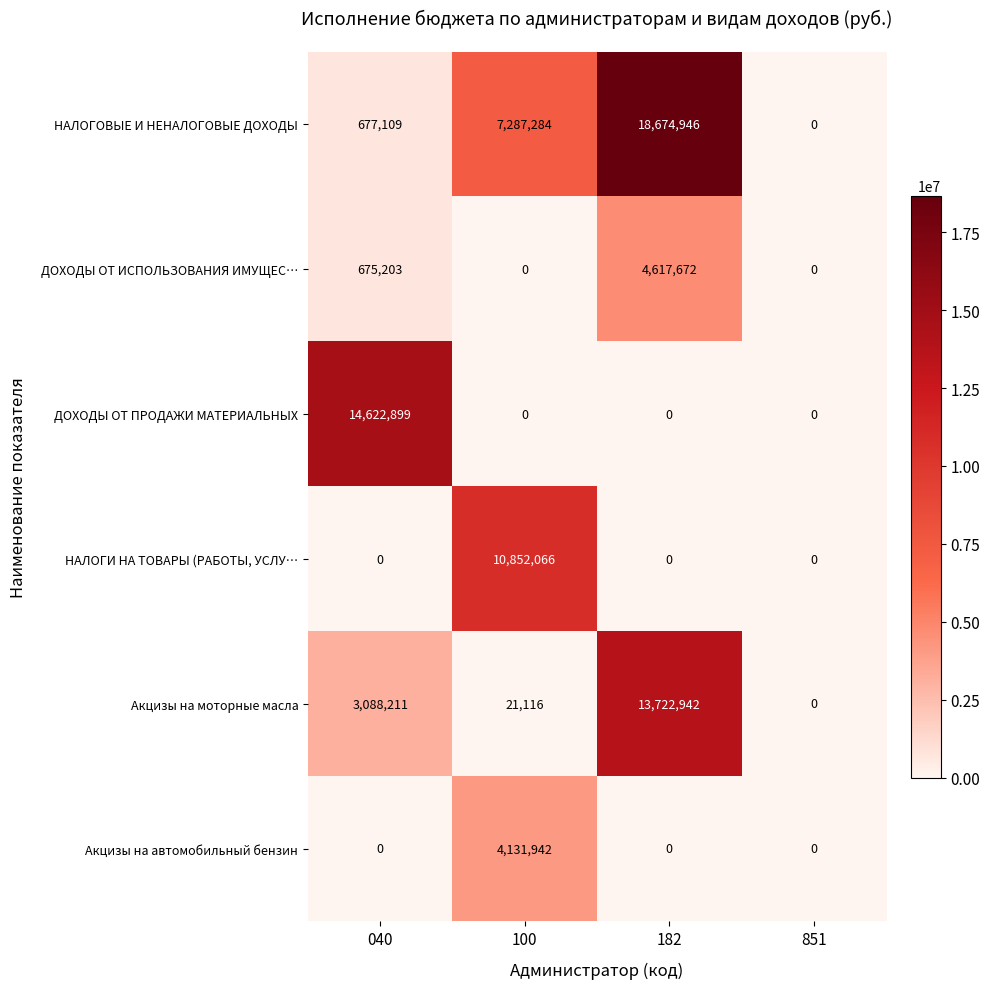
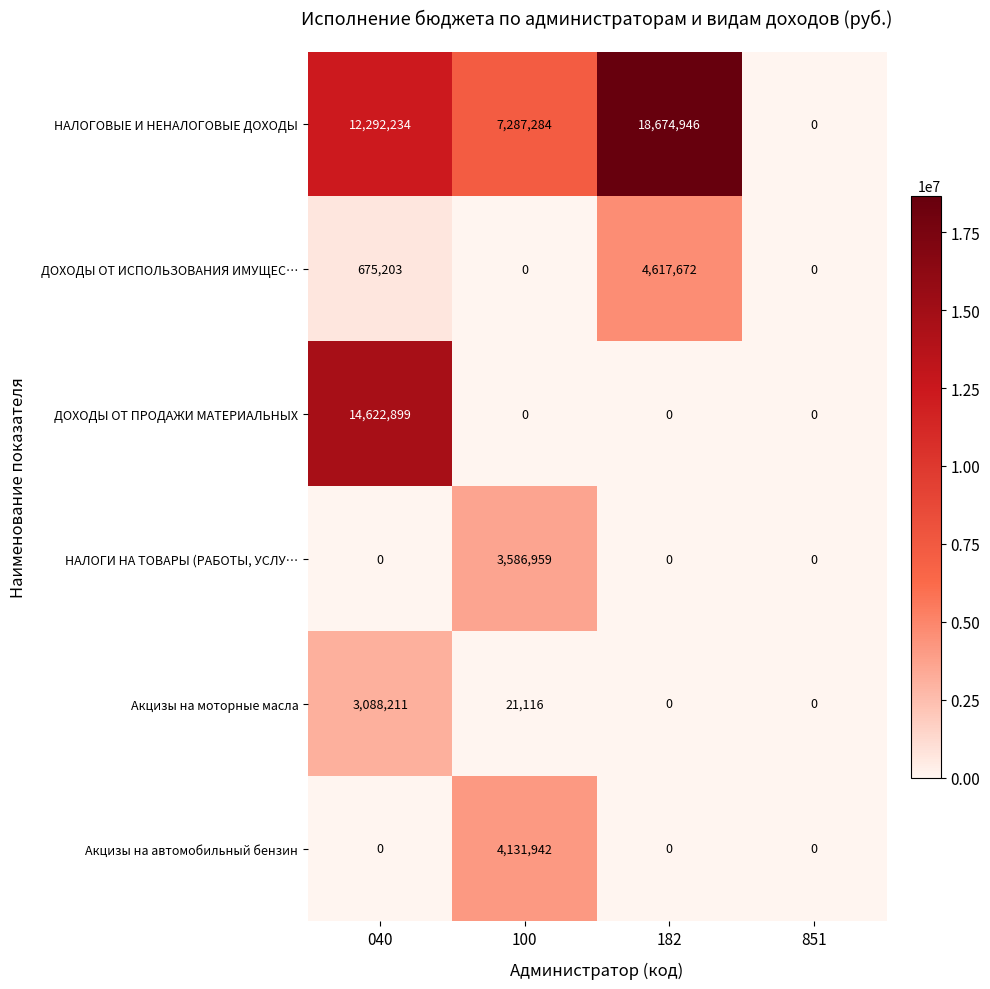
НАЛОГОВЫЕ И НЕНАЛОГОВЫЕ ДОХОДЫ, 040: 677,109 -> 12,292,234
НАЛОГИ НА ТОВАРЫ (РАБОТЫ, УСЛУ…, 100: 10,852,066 -> 3,586,959
Акцизы на моторные масла, 182: 13,722,942 -> 0
